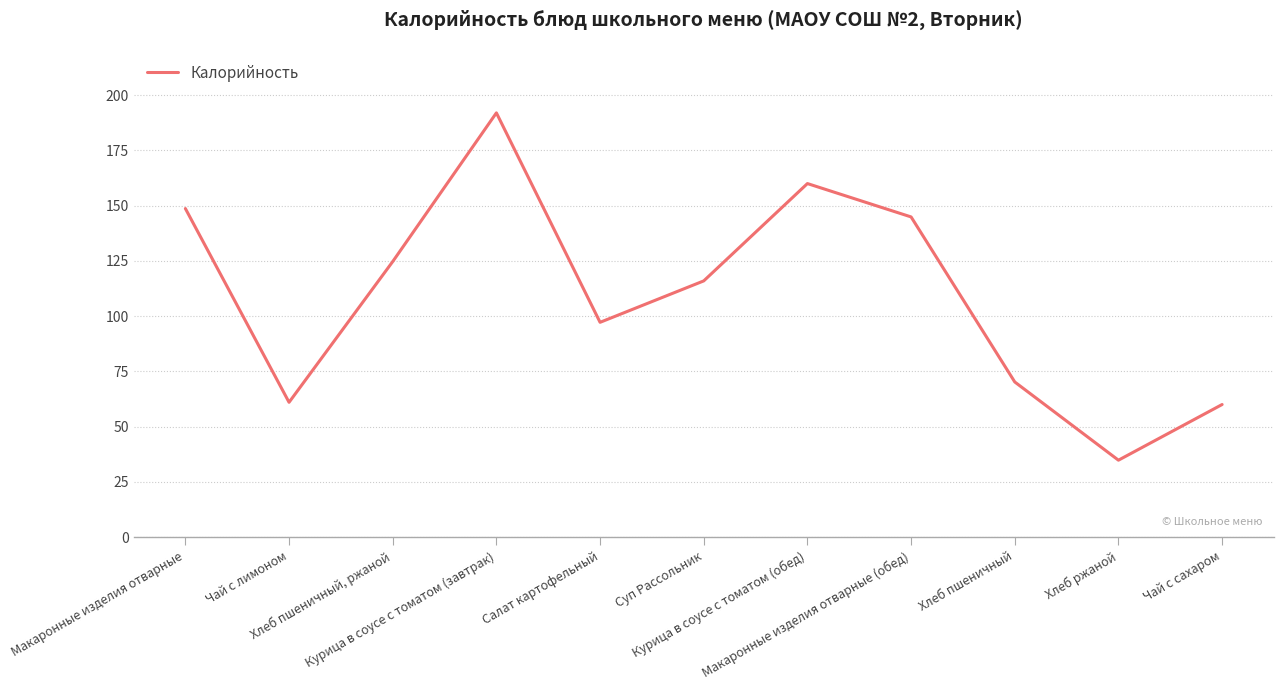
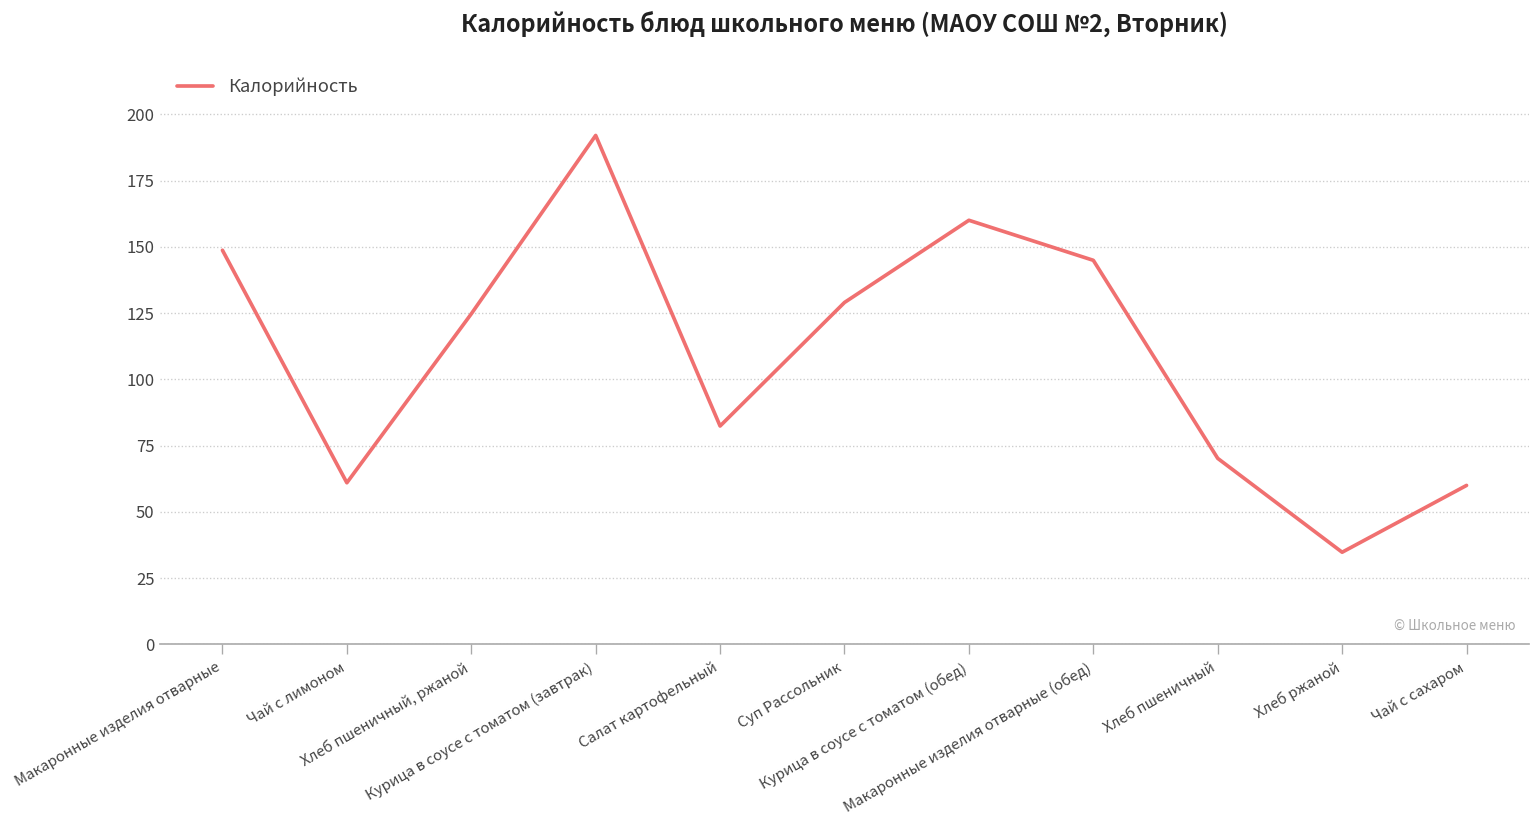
Салат картофельный: 97 -> 82
Суп Рассольник: 116 -> 129
